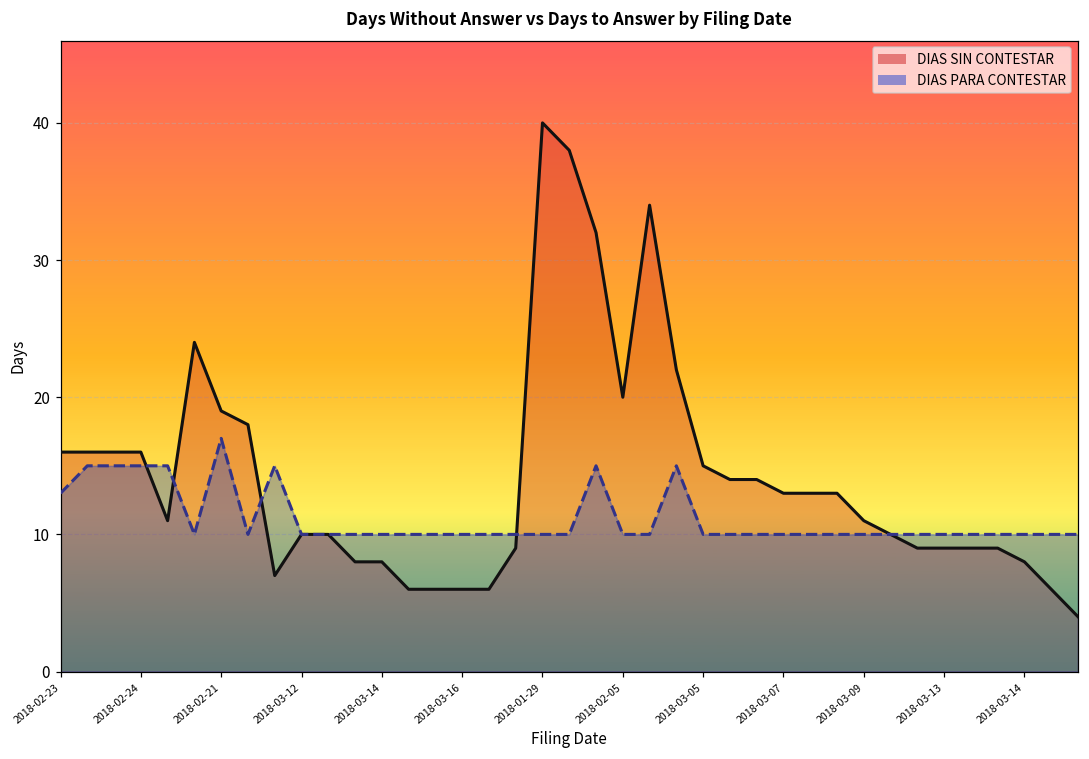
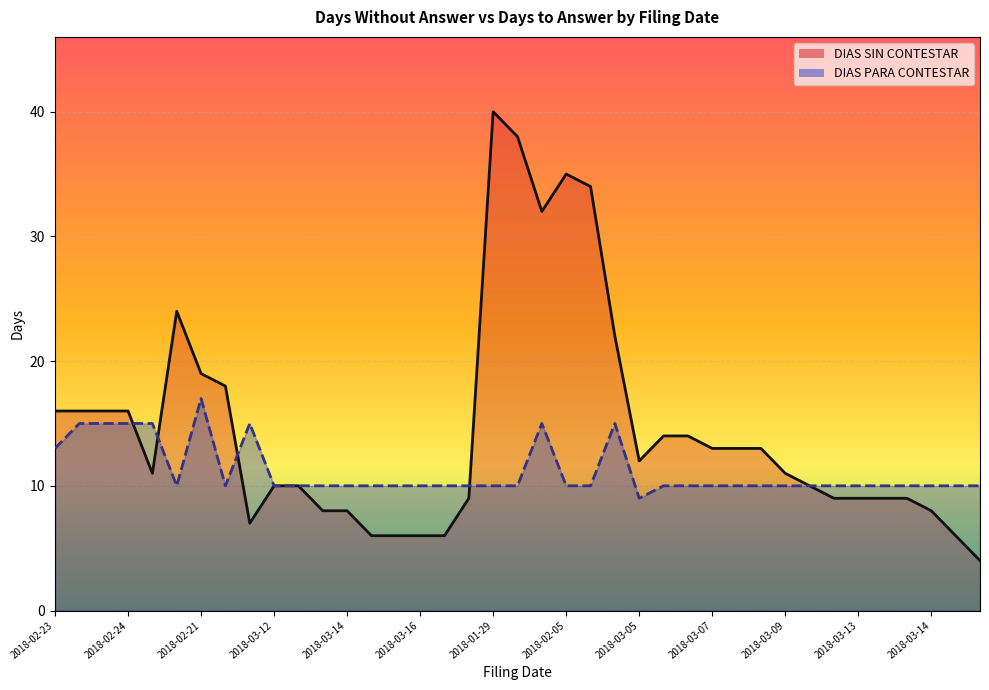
DIAS SIN CONTESTAR, 2018-02-05: 20 -> 35
DIAS SIN CONTESTAR, 2018-03-05: 15 -> 12
DIAS PARA CONTESTAR, 2018-03-05: 10 -> 9
